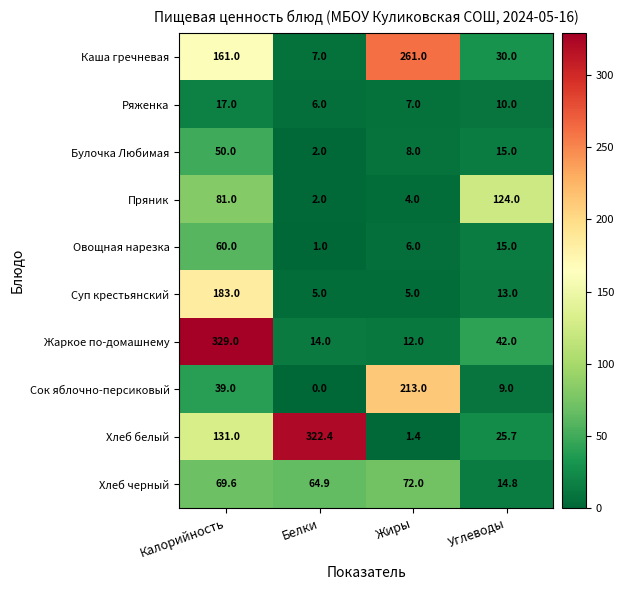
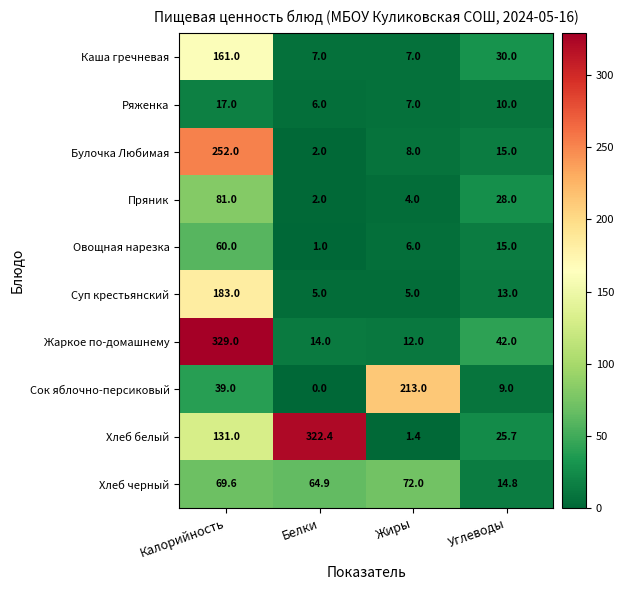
Каша гречневая, Жиры: 261.0 -> 7.0
Булочка Любимая, Калорийность: 50.0 -> 252.0
Пряник, Углеводы: 124.0 -> 28.0
